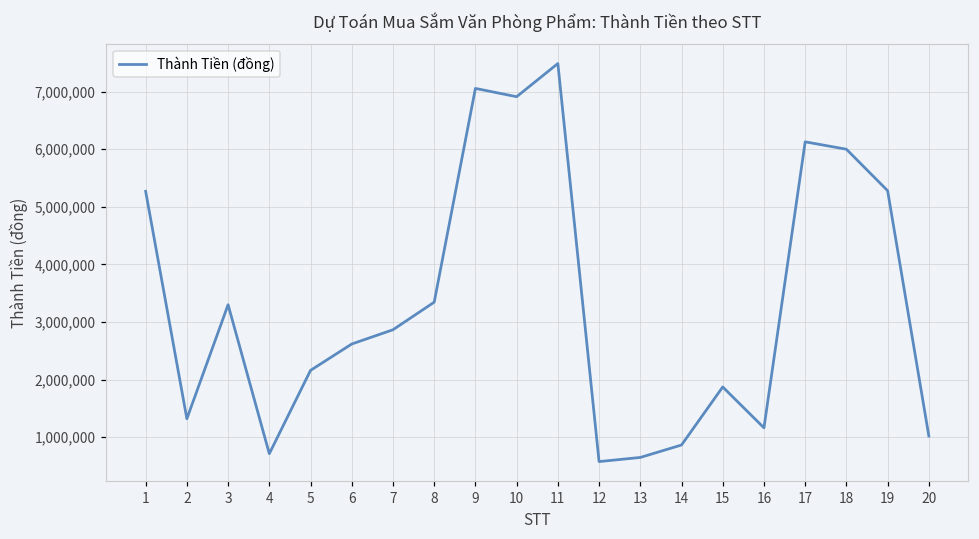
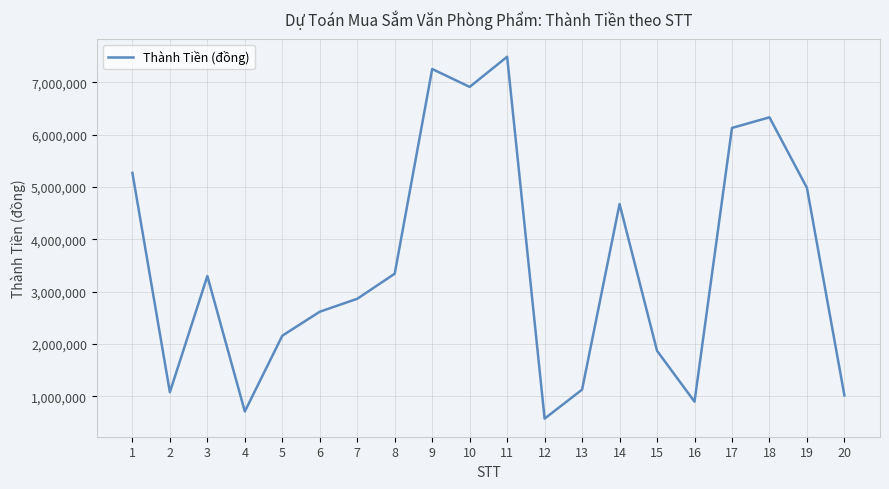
2: 1,300,000 -> 1,100,000
9: 7,100,000 -> 7,300,000
13: 600,000 -> 1,100,000
14: 900,000 -> 4,700,000
16: 1,200,000 -> 900,000
18: 6,000,000 -> 6,300,000
19: 5,300,000 -> 5,000,000
